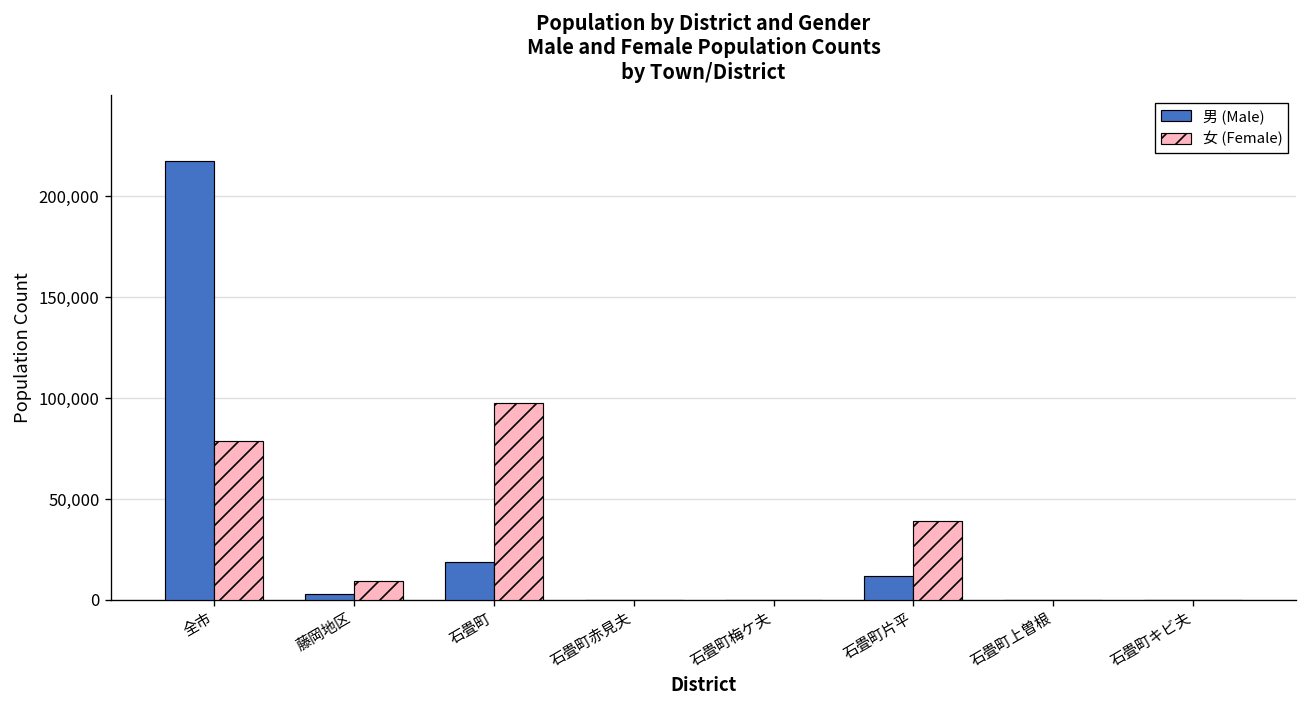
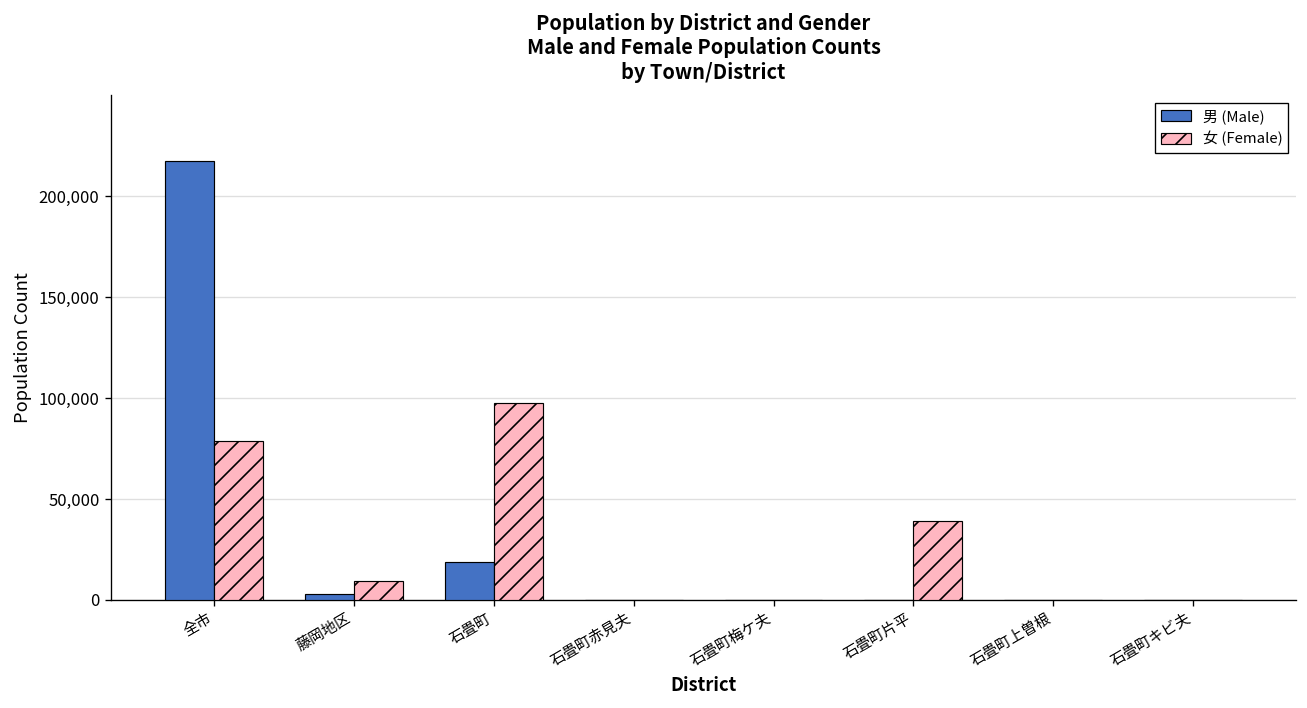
男 (Male), 石畳町片平: 12,000 -> 0
